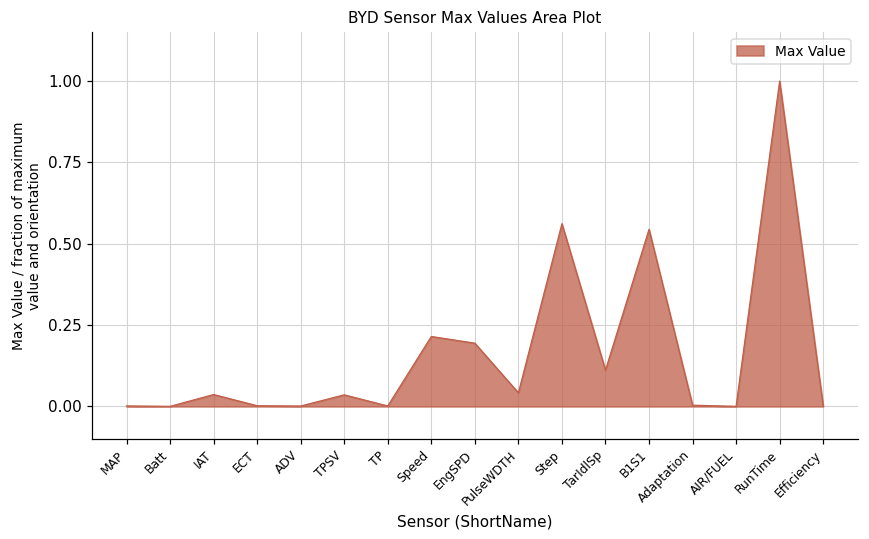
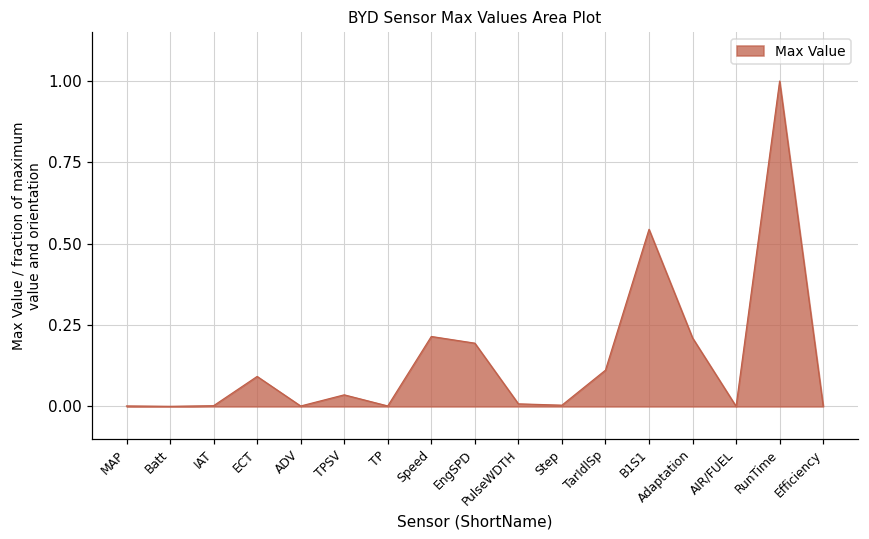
IAT: 0.04 -> 0.00
ECT: 0.00 -> 0.09
PulseWDTH: 0.04 -> 0.01
Step: 0.56 -> 0.00
Adaptation: 0.00 -> 0.21
